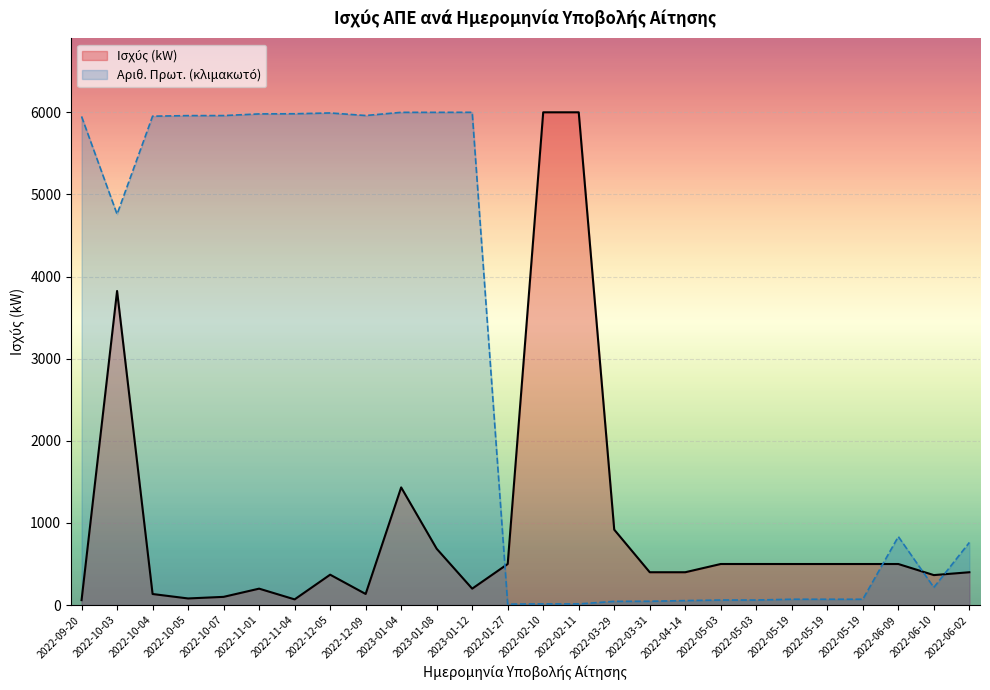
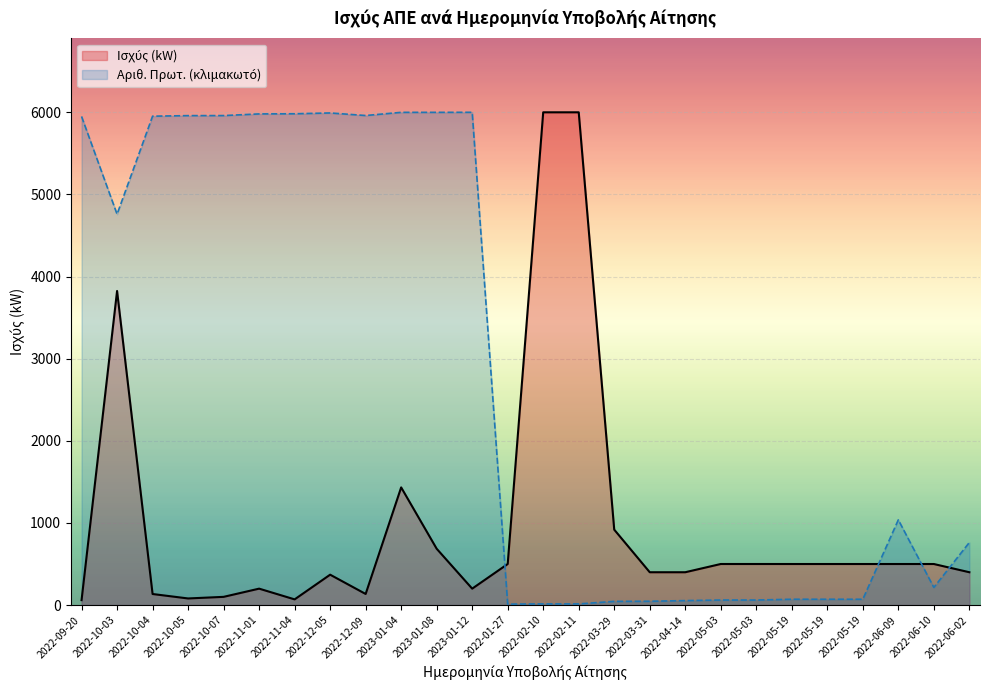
Αριθ. Πρωτ. (κλιμακωτό), 2022-06-09: 800 -> 1000
Ισχύς (kW), 2022-06-10: 400 -> 500
